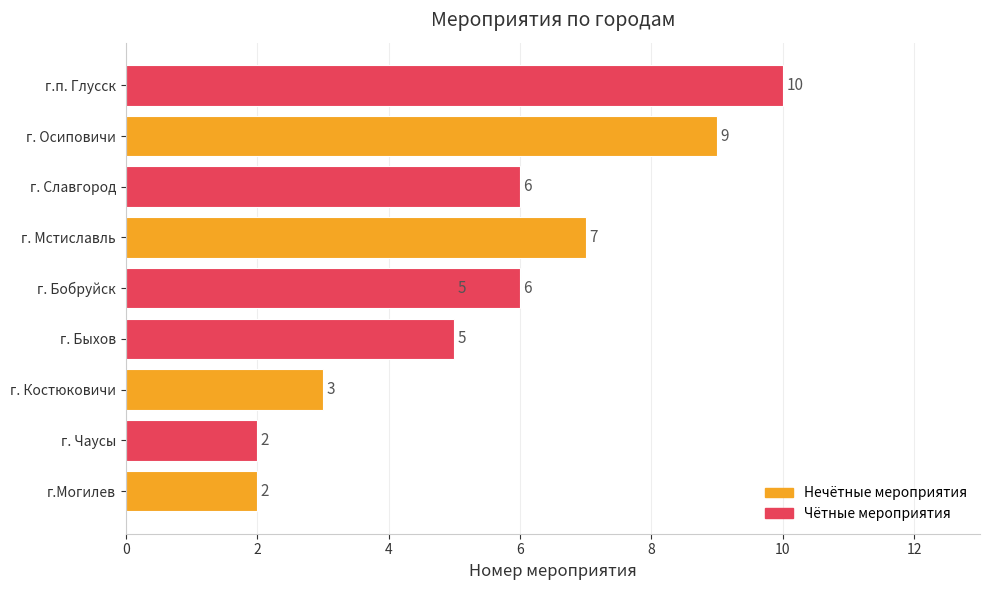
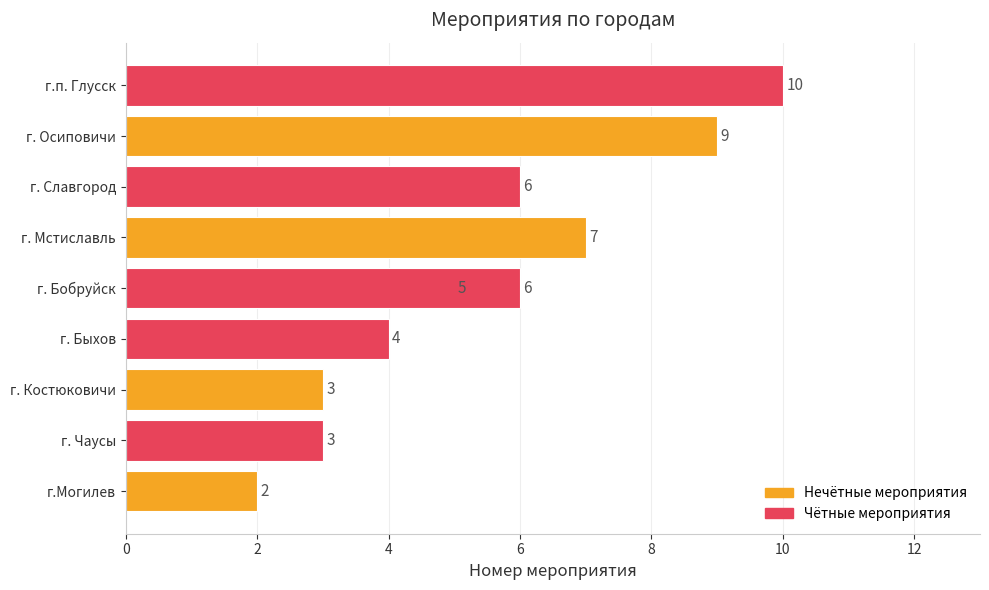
г. Быхов: 5 -> 4
г. Чаусы: 2 -> 3
